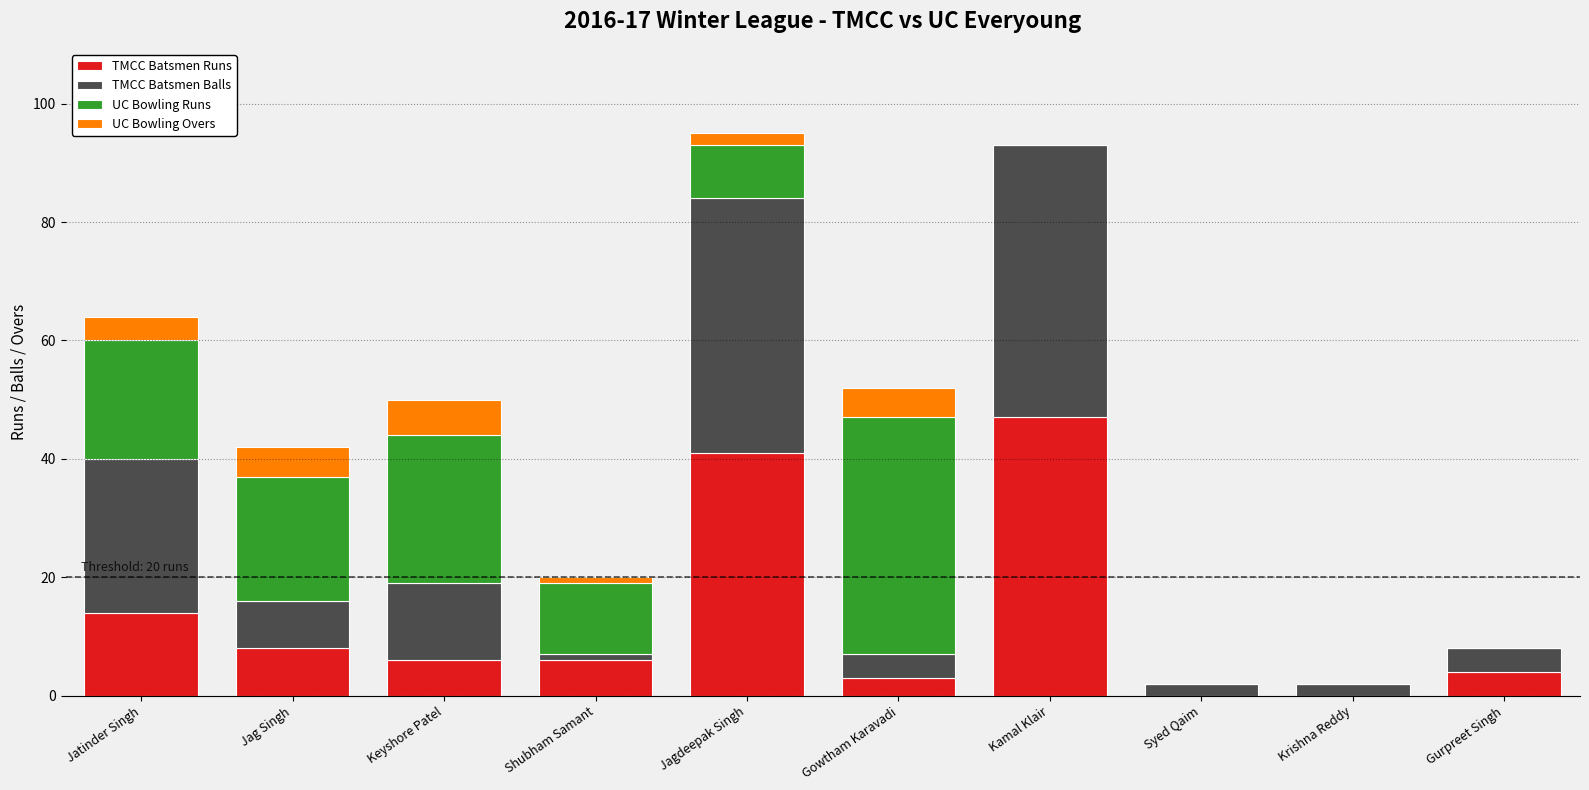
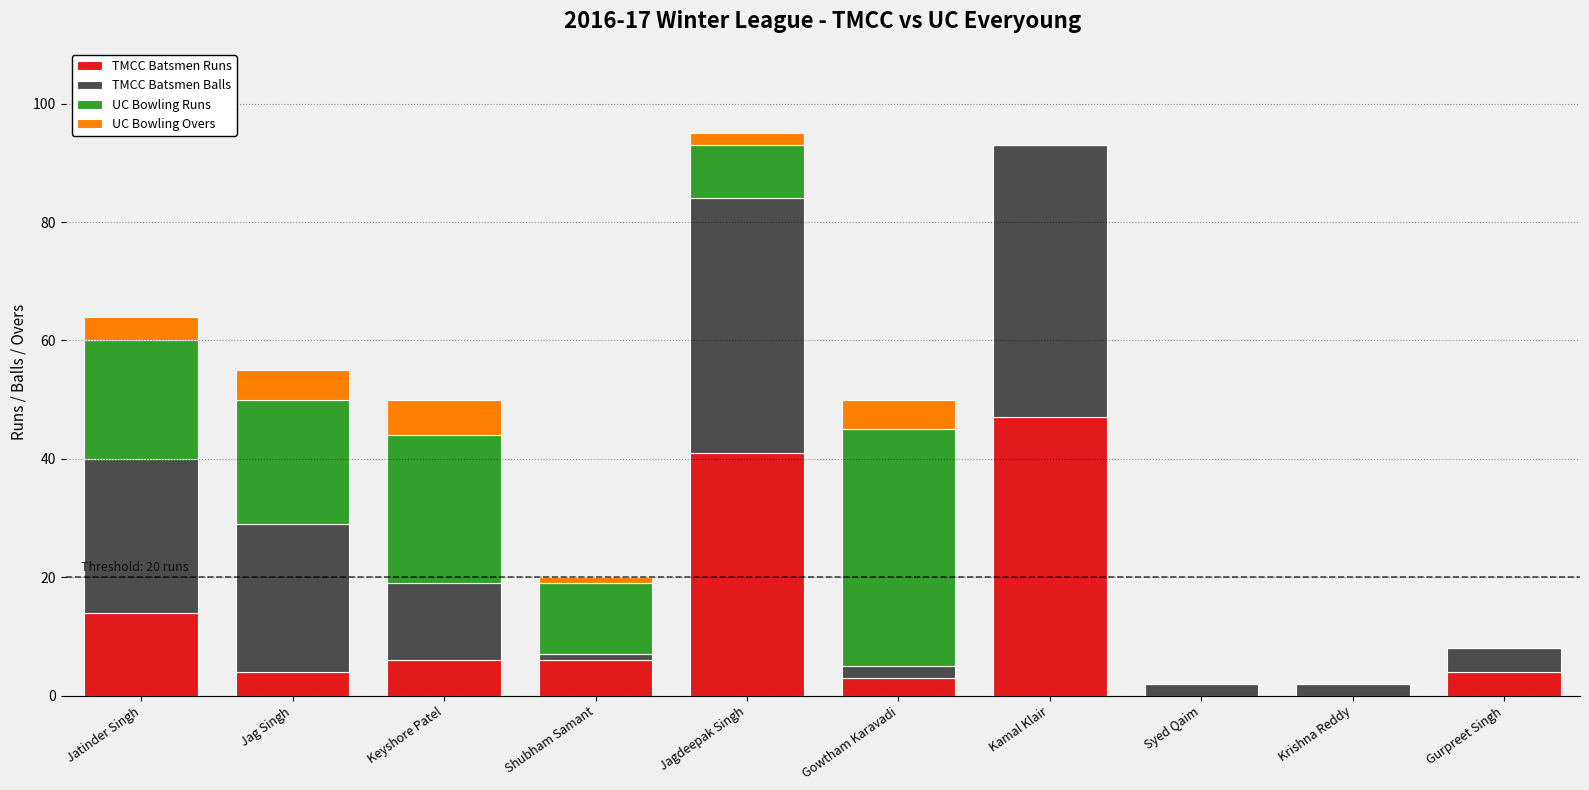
TMCC Batsmen Runs, Jag Singh: 8 -> 4
TMCC Batsmen Balls, Jag Singh: 8 -> 25
TMCC Batsmen Balls, Gowtham Karavadi: 4 -> 2
